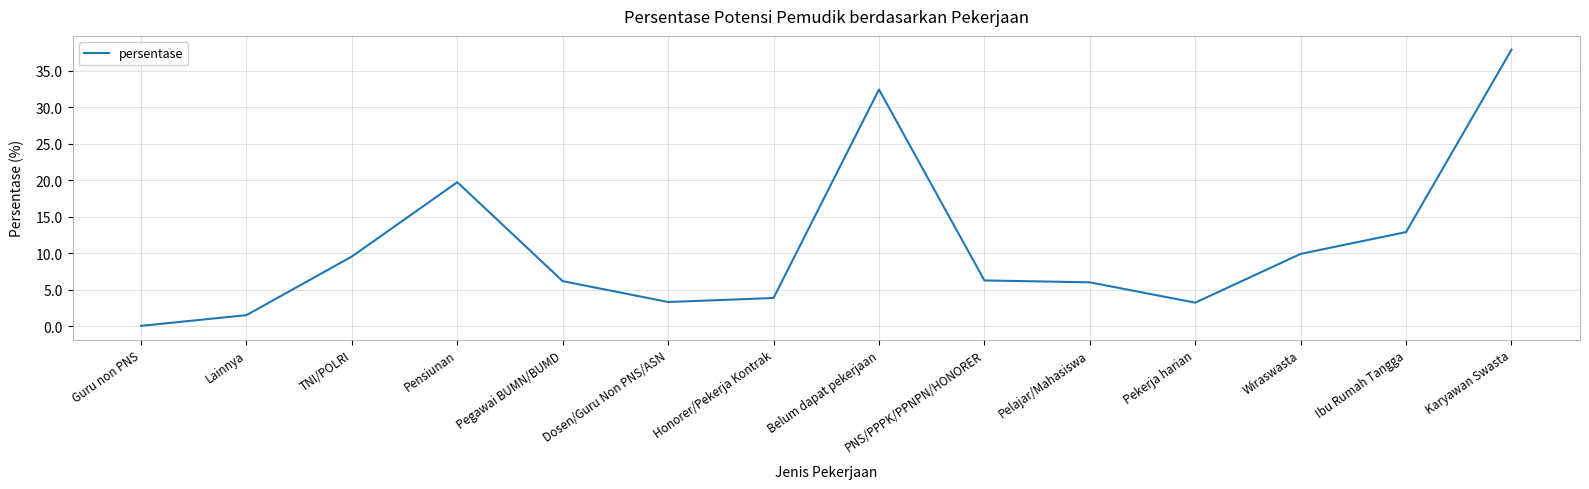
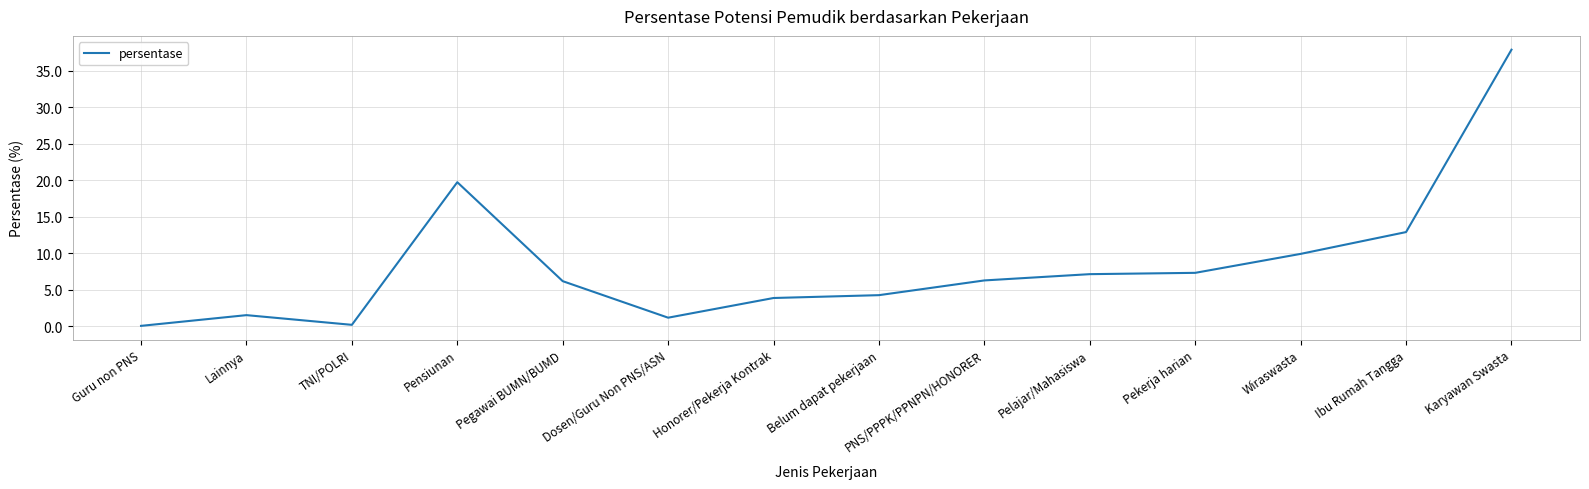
TNI/POLRI: 10 -> 0
Dosen/Guru Non PNS/ASN: 3 -> 1
Belum dapat pekerjaan: 32 -> 4
Pelajar/Mahasiswa: 6 -> 7
Pekerja harian: 3 -> 7
